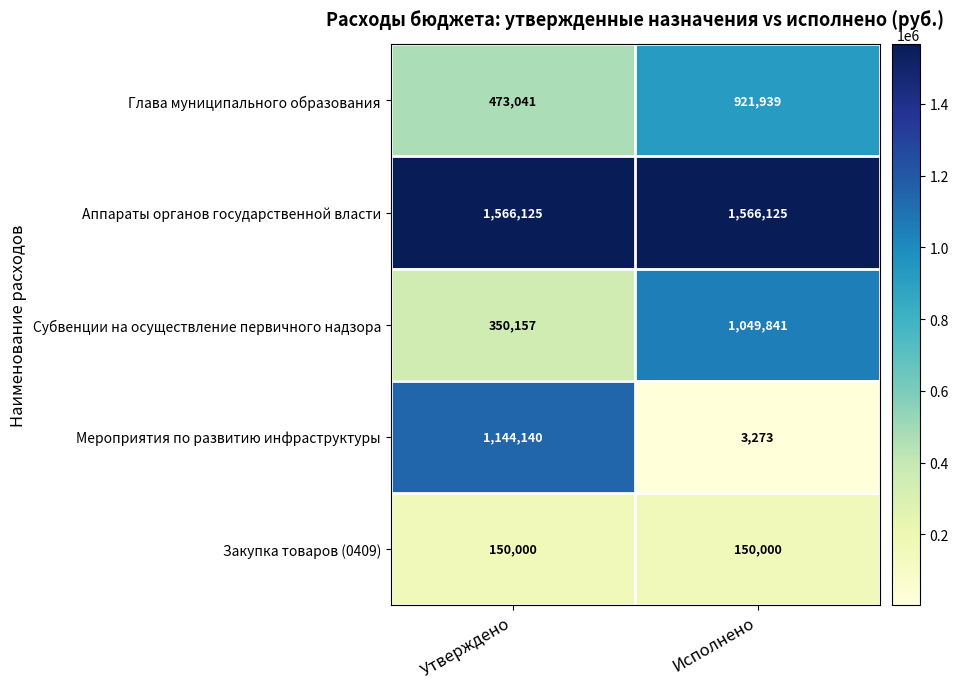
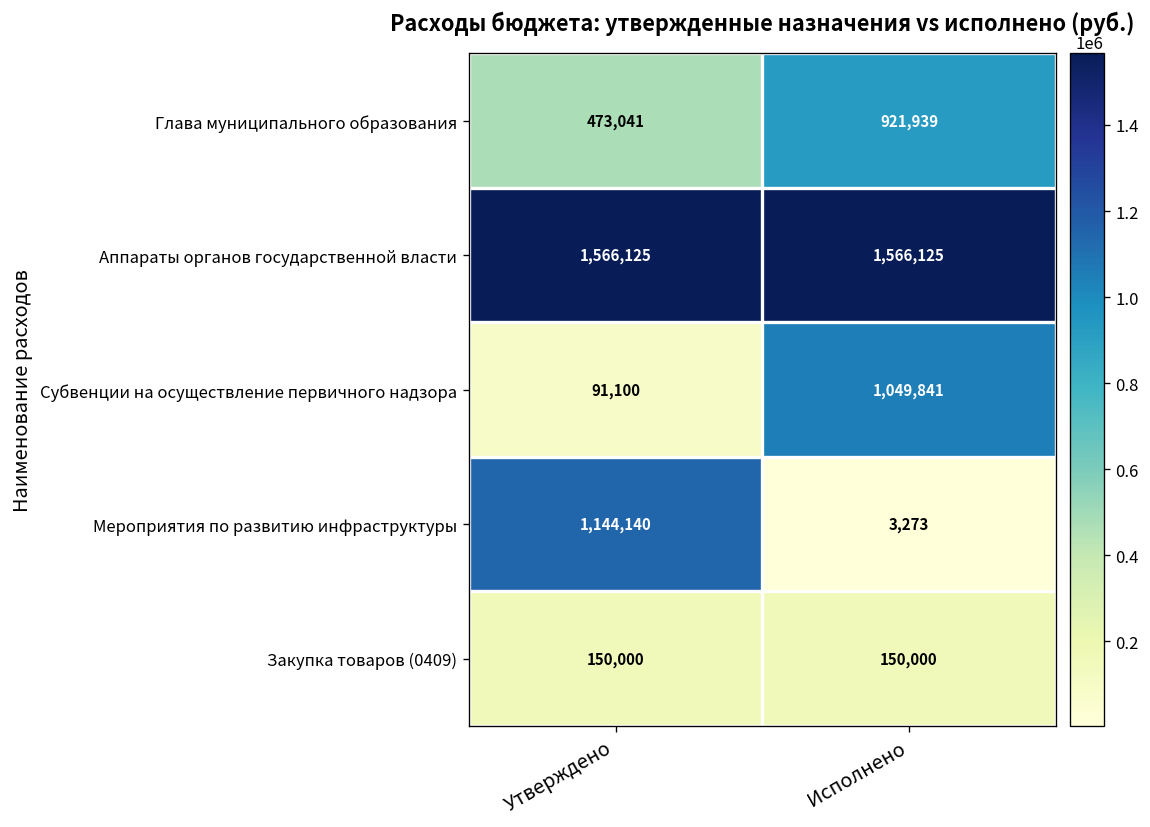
Субвенции на осуществление первичного надзора, Утверждено: 350,157 -> 91,100
